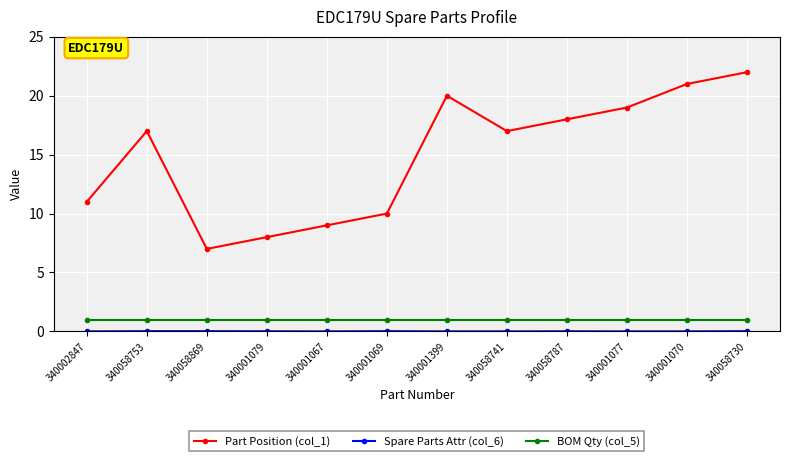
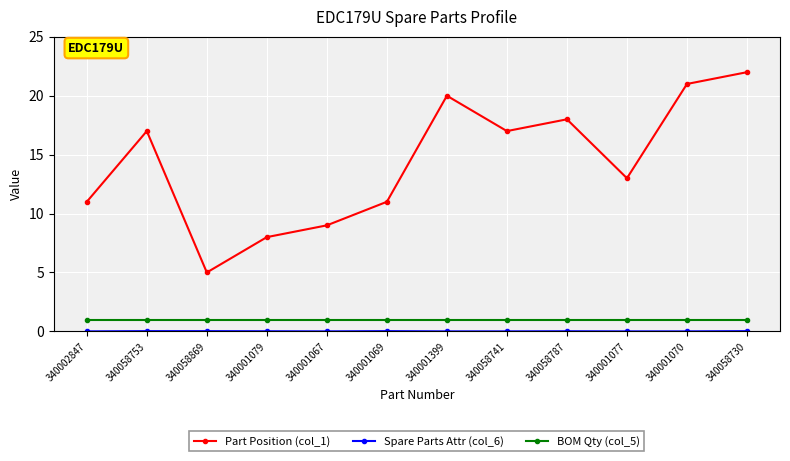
Part Position (col_1), 340058869: 7 -> 5
Part Position (col_1), 340001069: 10 -> 11
Part Position (col_1), 340001077: 19 -> 13
